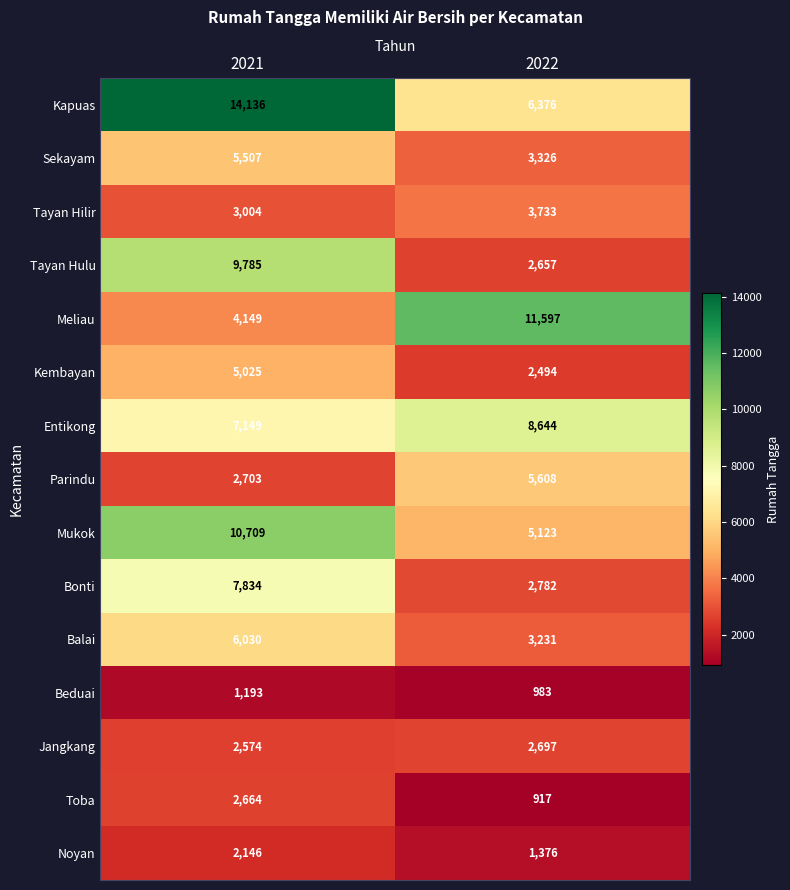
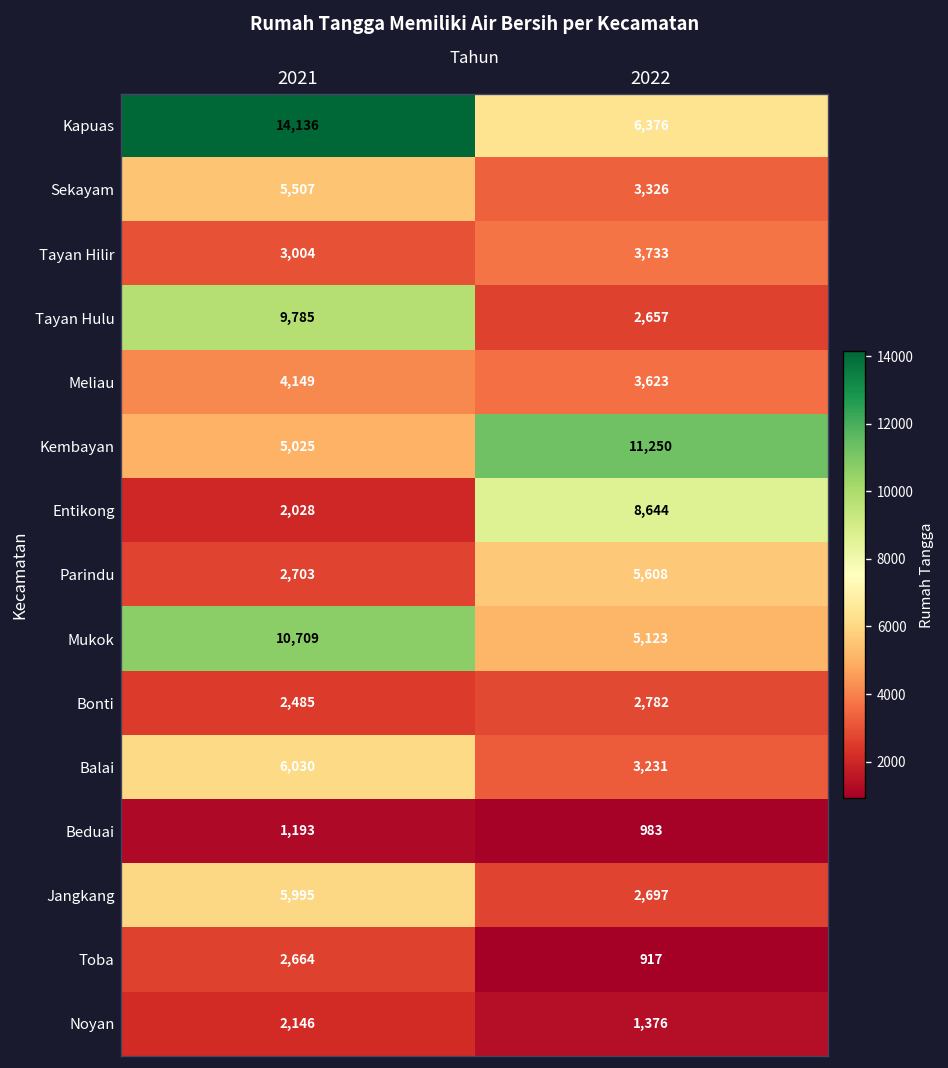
Meliau, 2022: 11,597 -> 3,623
Kembayan, 2022: 2,494 -> 11,250
Entikong, 2021: 7,149 -> 2,028
Bonti, 2021: 7,834 -> 2,485
Jangkang, 2021: 2,574 -> 5,995
